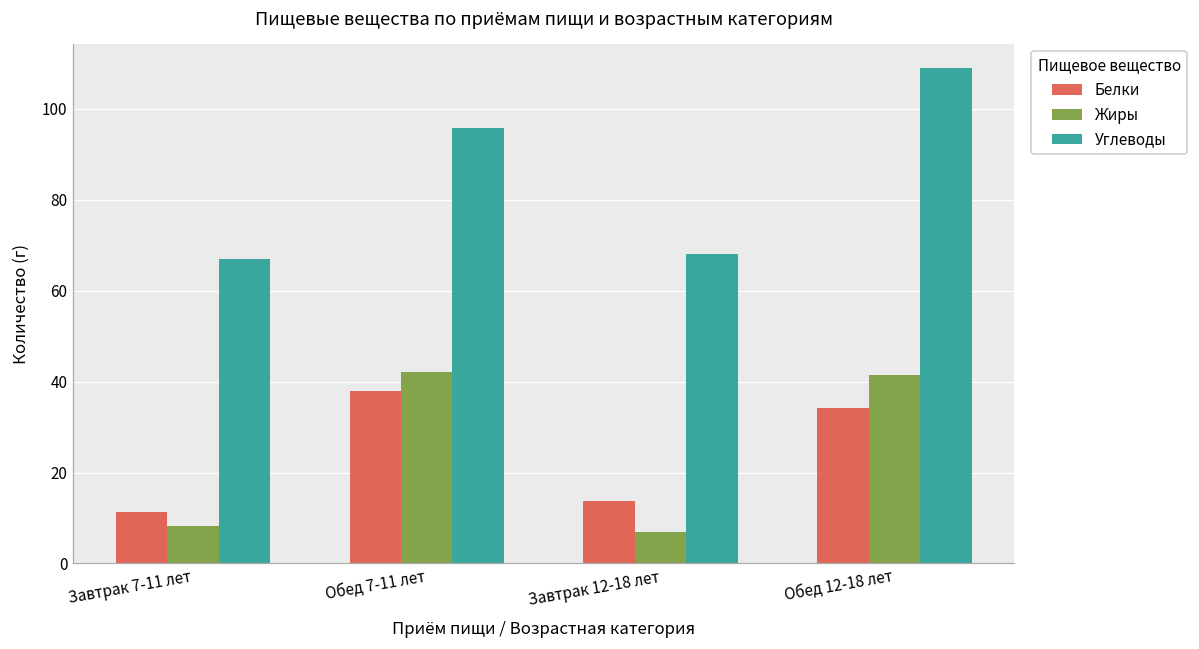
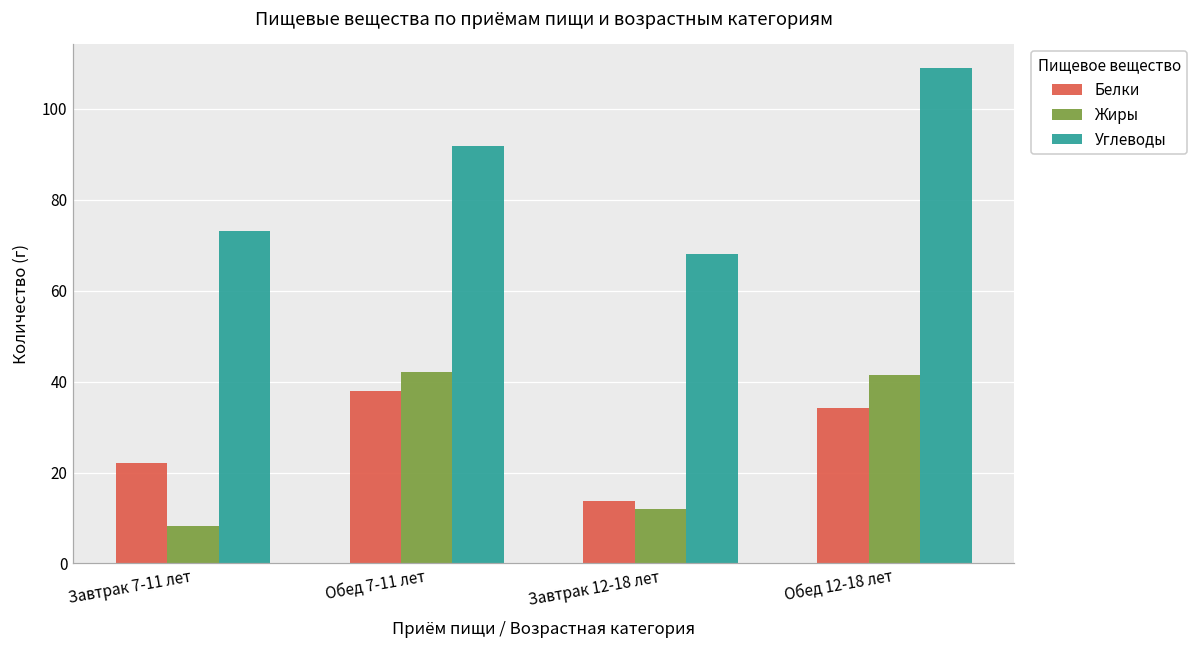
Белки, Завтрак 7-11 лет: 11 -> 22
Углеводы, Завтрак 7-11 лет: 67 -> 73
Углеводы, Обед 7-11 лет: 96 -> 92
Жиры, Завтрак 12-18 лет: 7 -> 12
